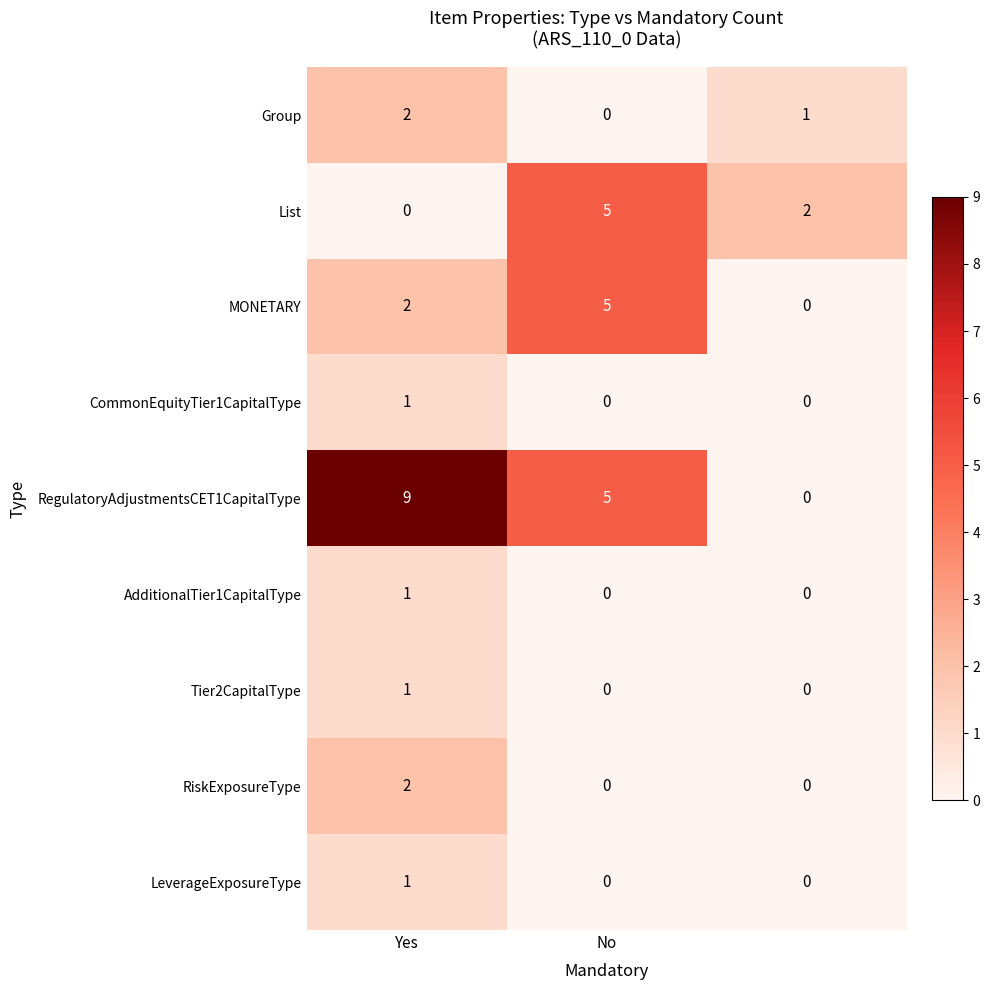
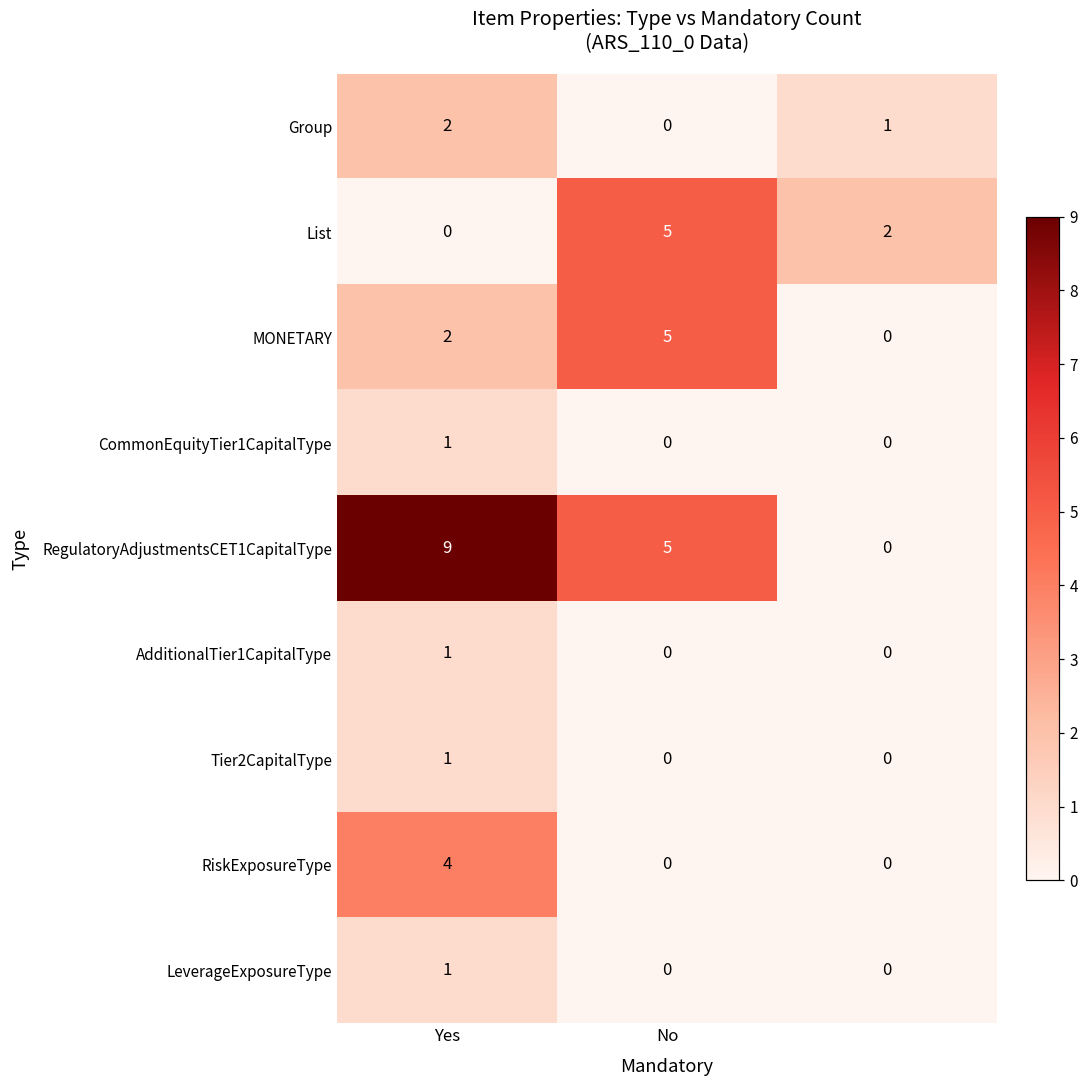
RiskExposureType, Yes: 2 -> 4
